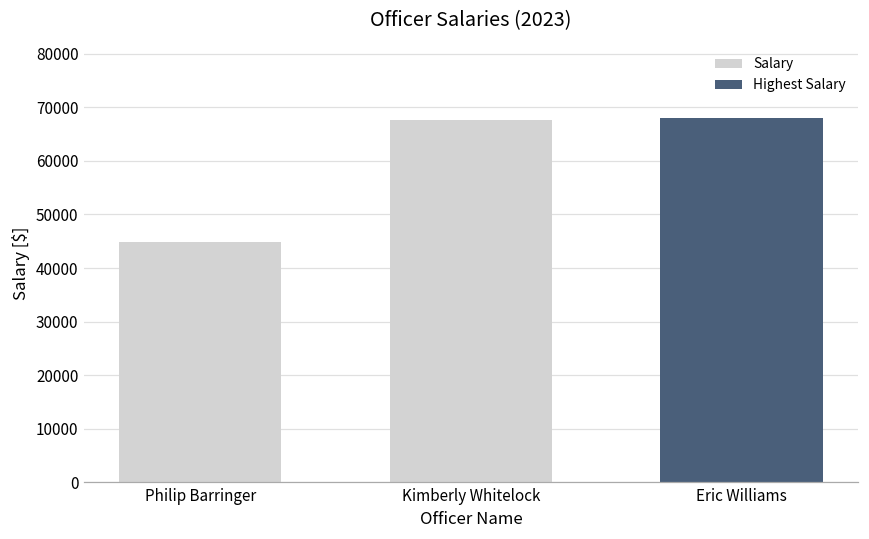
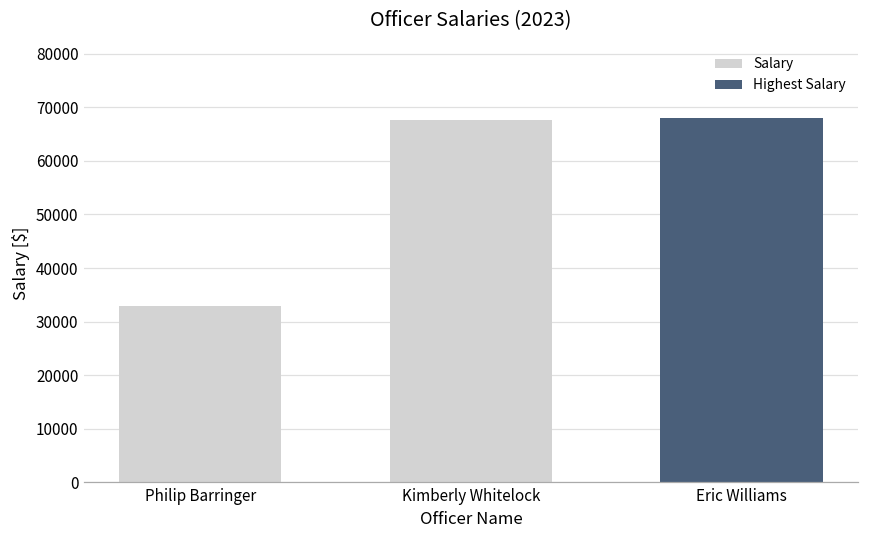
Philip Barringer: 45000 -> 33000
